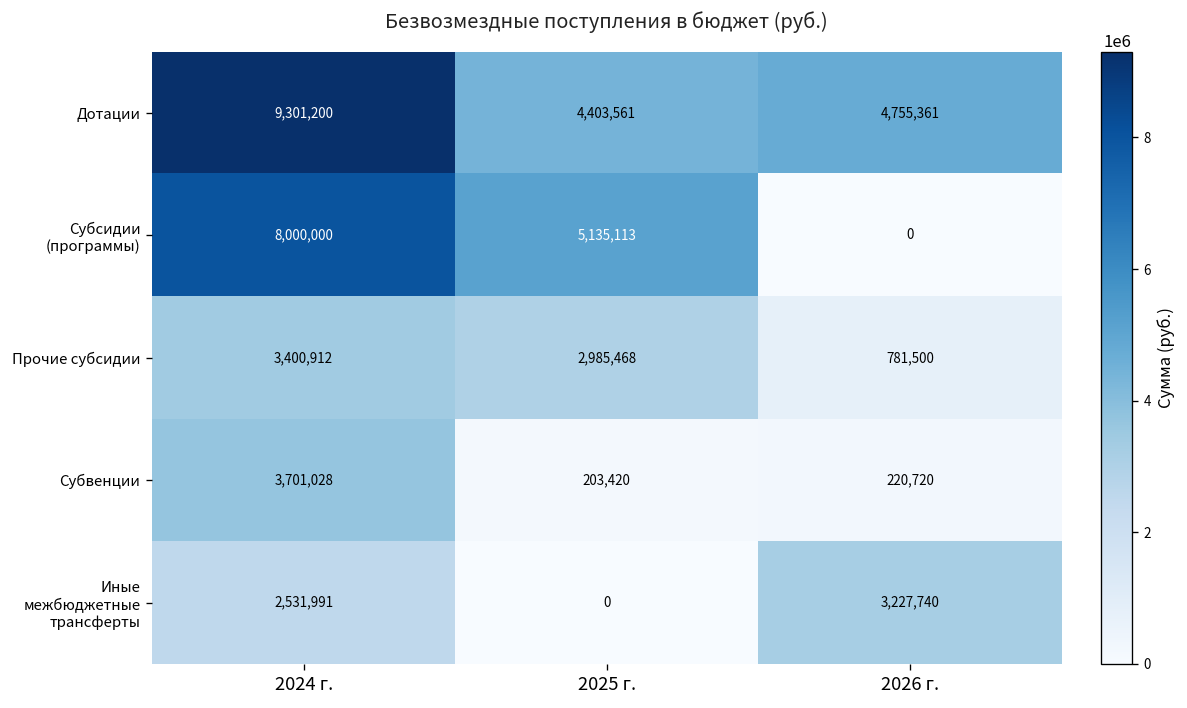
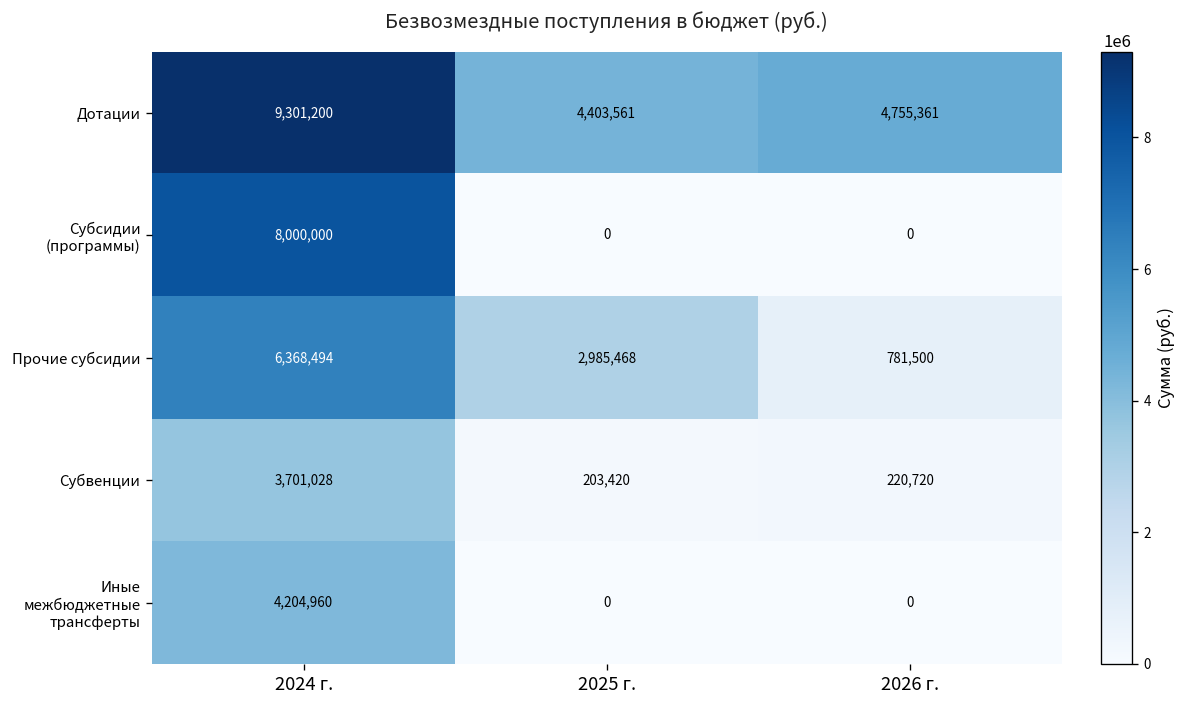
Субсидии (программы), 2025 г.: 5,135,113 -> 0
Прочие субсидии, 2024 г.: 3,400,912 -> 6,368,494
Иные межбюджетные трансферты, 2024 г.: 2,531,991 -> 4,204,960
Иные межбюджетные трансферты, 2026 г.: 3,227,740 -> 0
